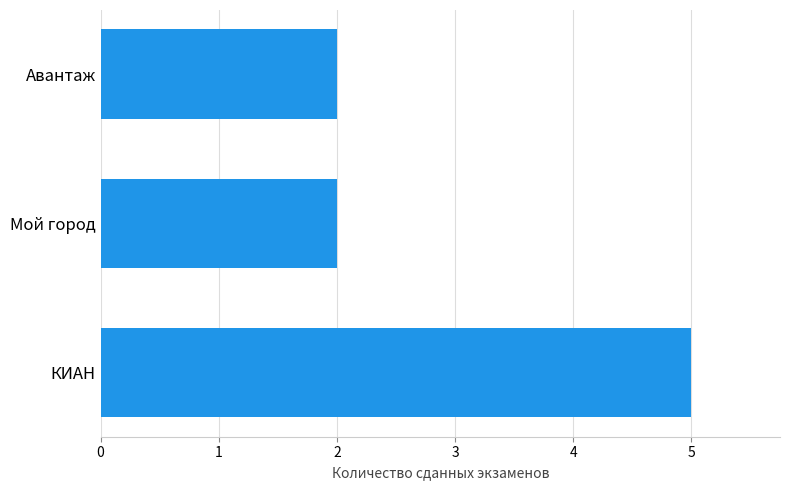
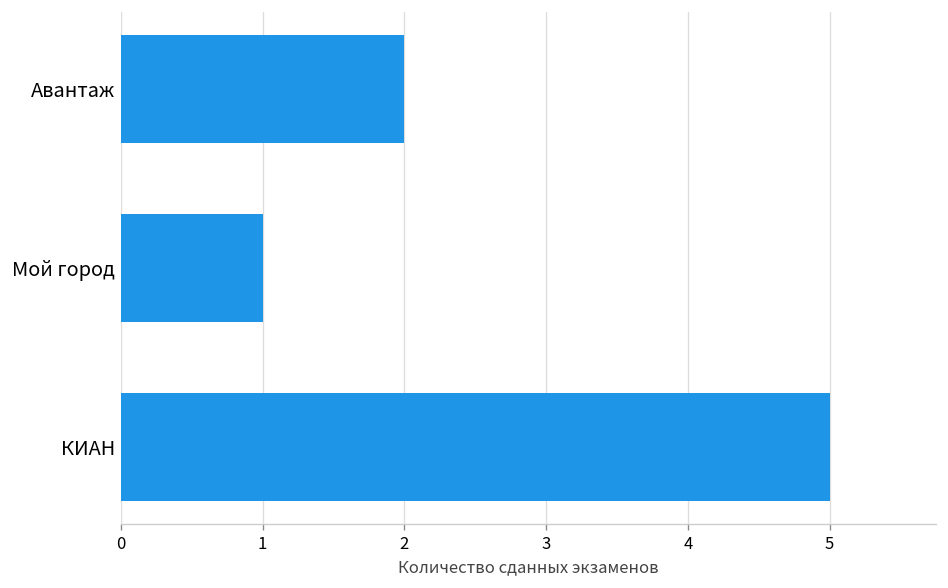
Мой город: 2 -> 1
